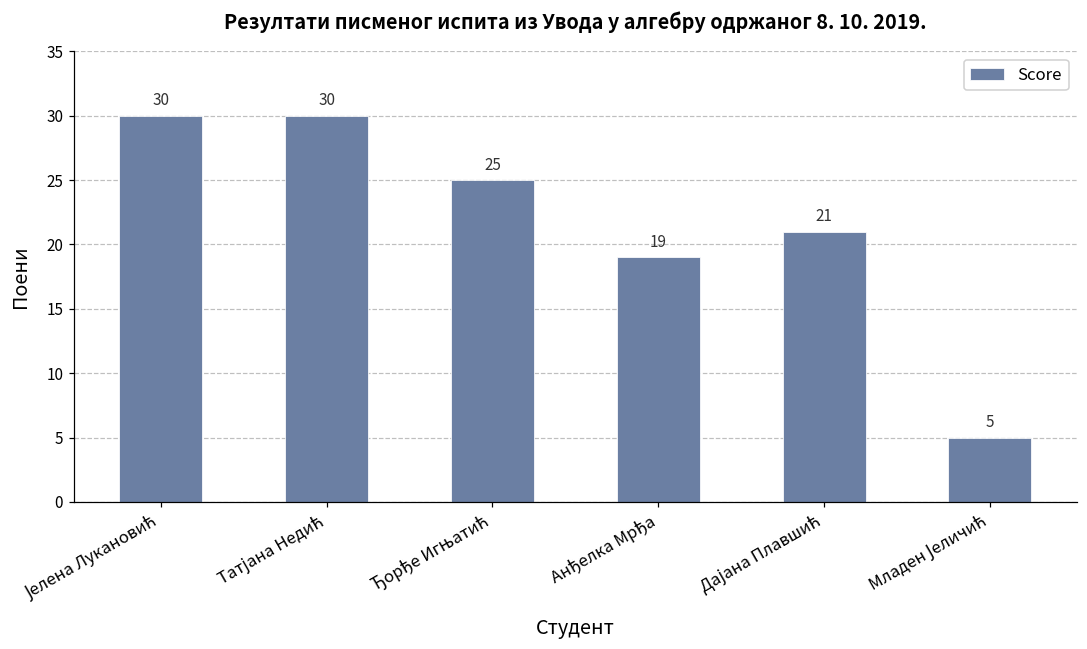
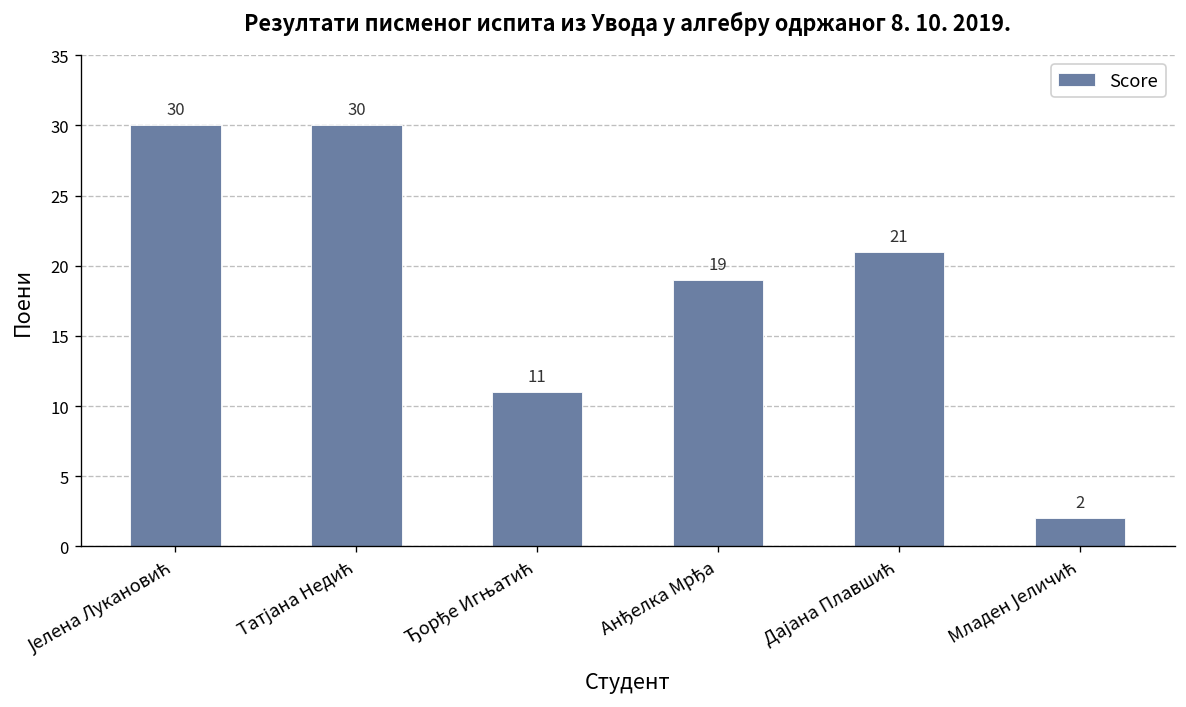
Ђорђе Игњатић: 25 -> 11
Младен Јеличић: 5 -> 2
